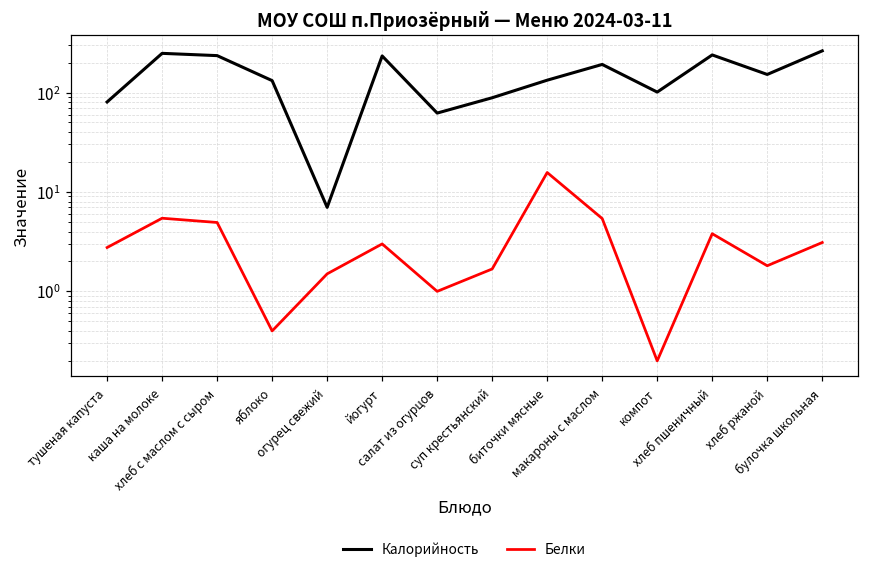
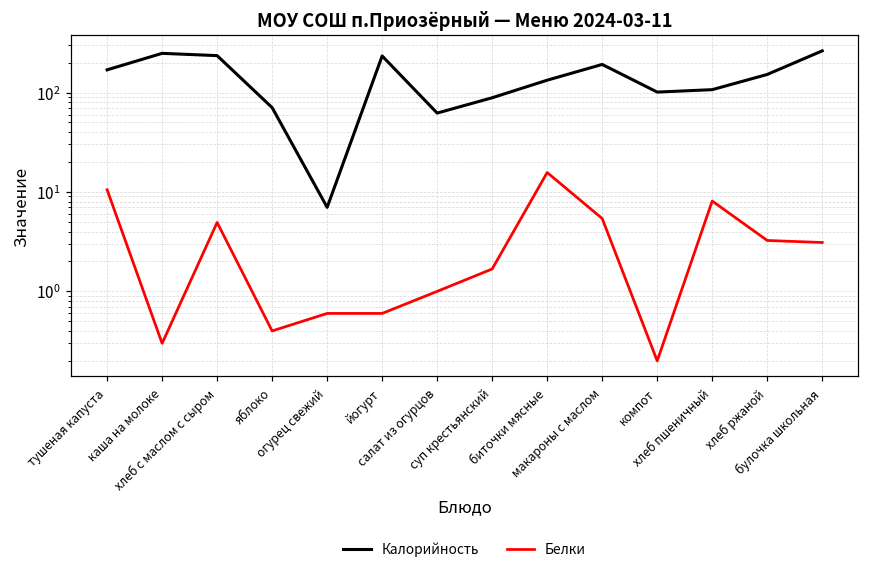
Калорийность, тушеная капуста: 80 -> 170
Белки, тушеная капуста: 2.8 -> 11
Белки, каша на молоке: 5 -> 0.30
Калорийность, яблоко: 130 -> 70
Белки, огурец свежий: 1.5 -> 0.6
Белки, йогурт: 3.0 -> 0.6
Калорийность, хлеб пшеничный: 240 -> 110
Белки, хлеб пшеничный: 3.8 -> 8
Белки, хлеб ржаной: 1.8 -> 3.3
